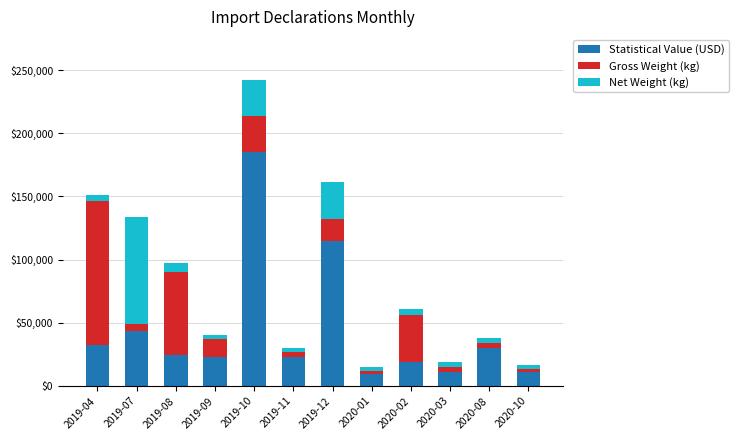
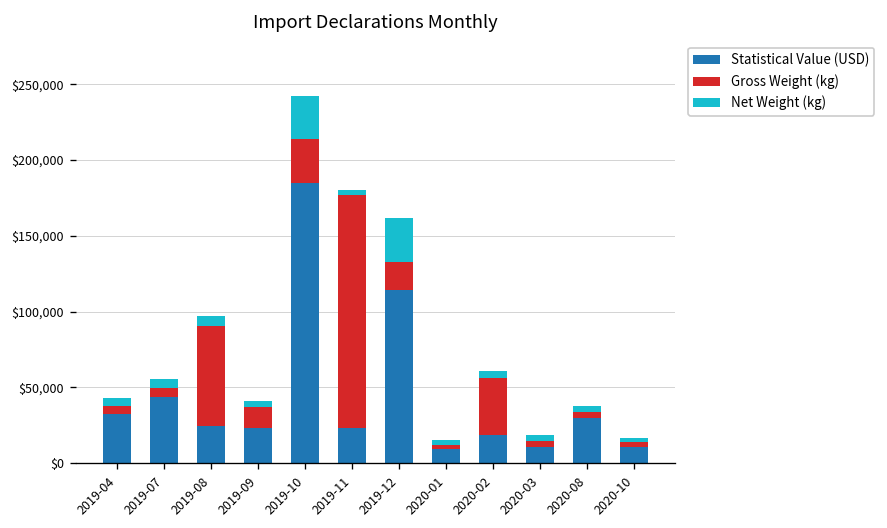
Gross Weight (kg), 2019-04: $114,000 -> $5,000
Net Weight (kg), 2019-07: $85,000 -> $6,000
Gross Weight (kg), 2019-11: $4,000 -> $154,000
